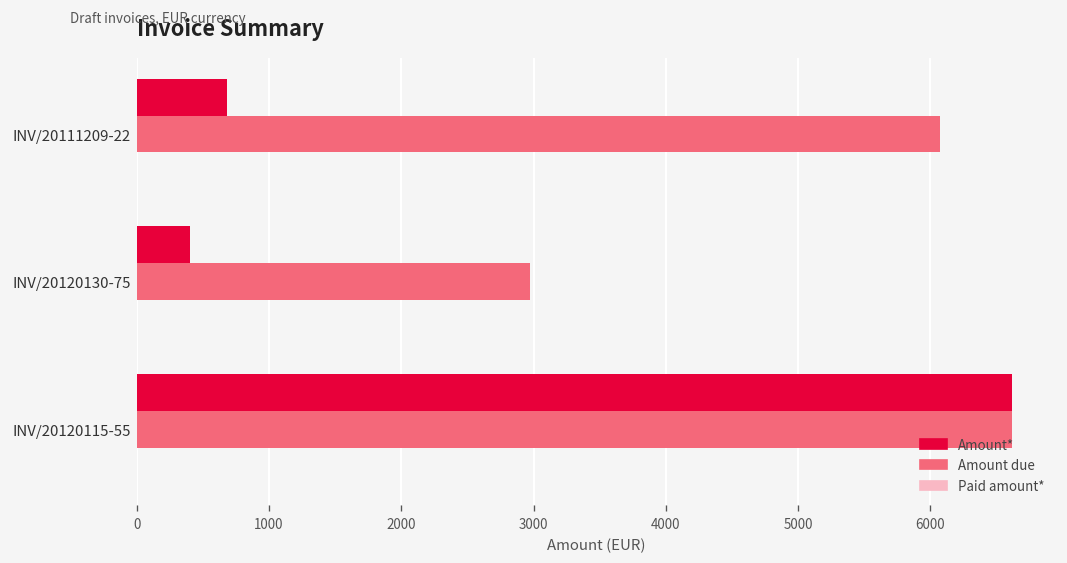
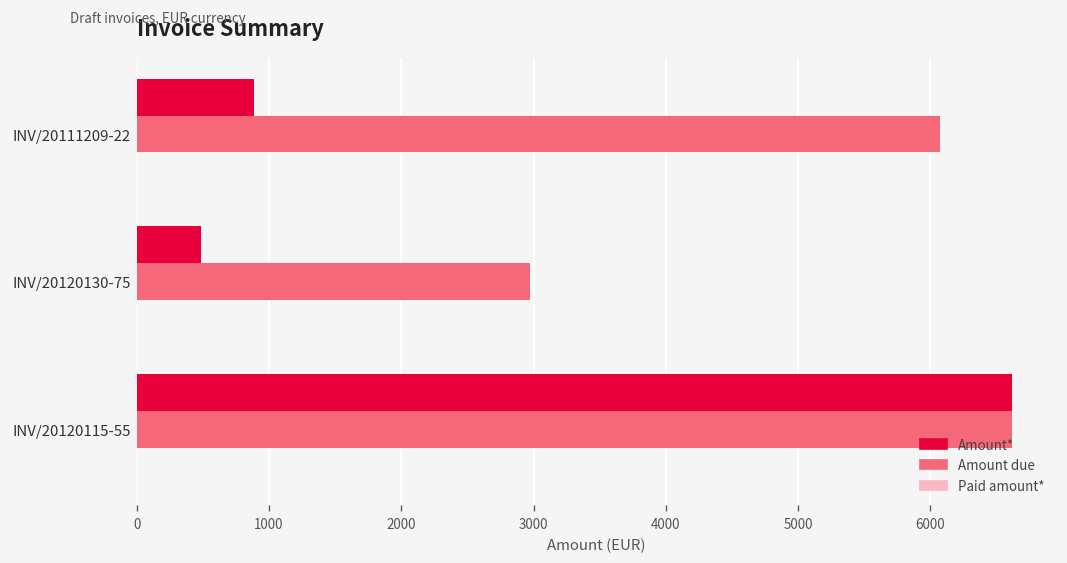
Amount*, INV/20111209-22: 680 -> 890
Amount*, INV/20120130-75: 400 -> 480
